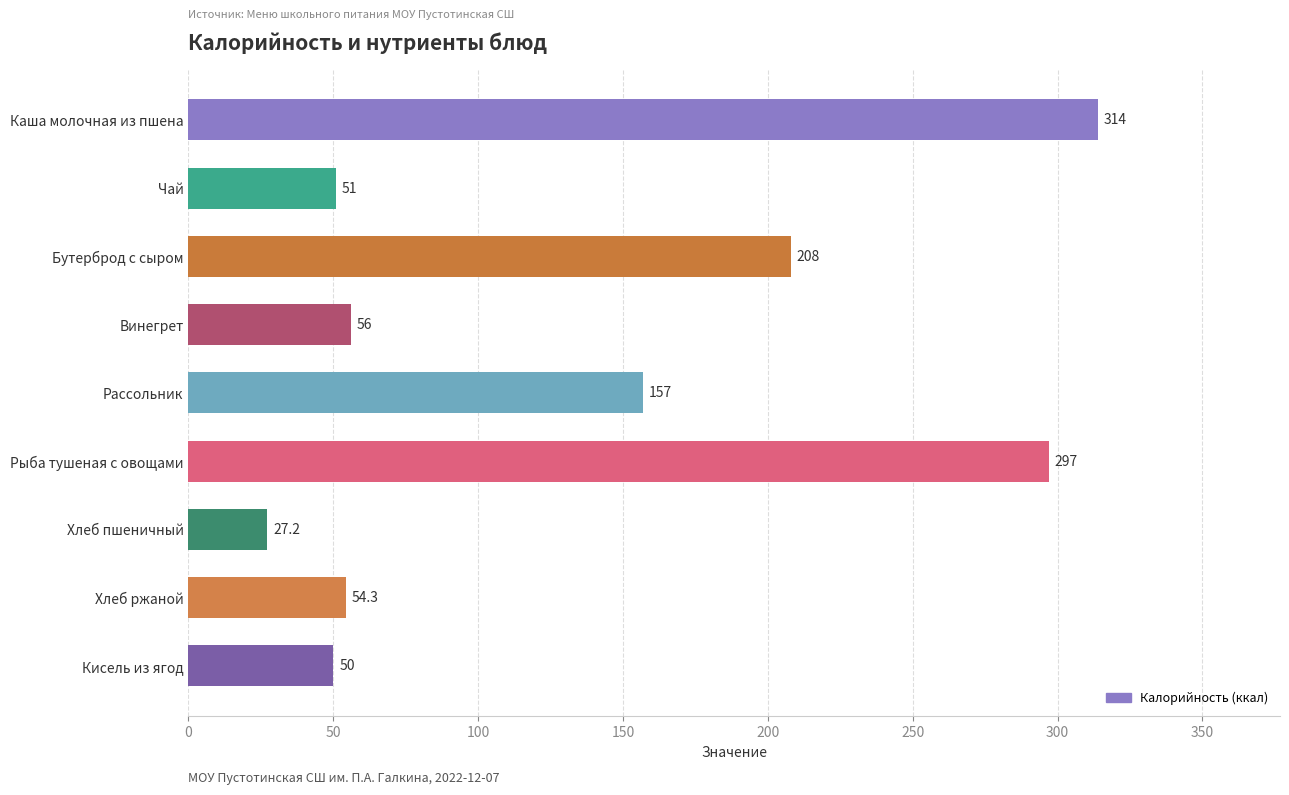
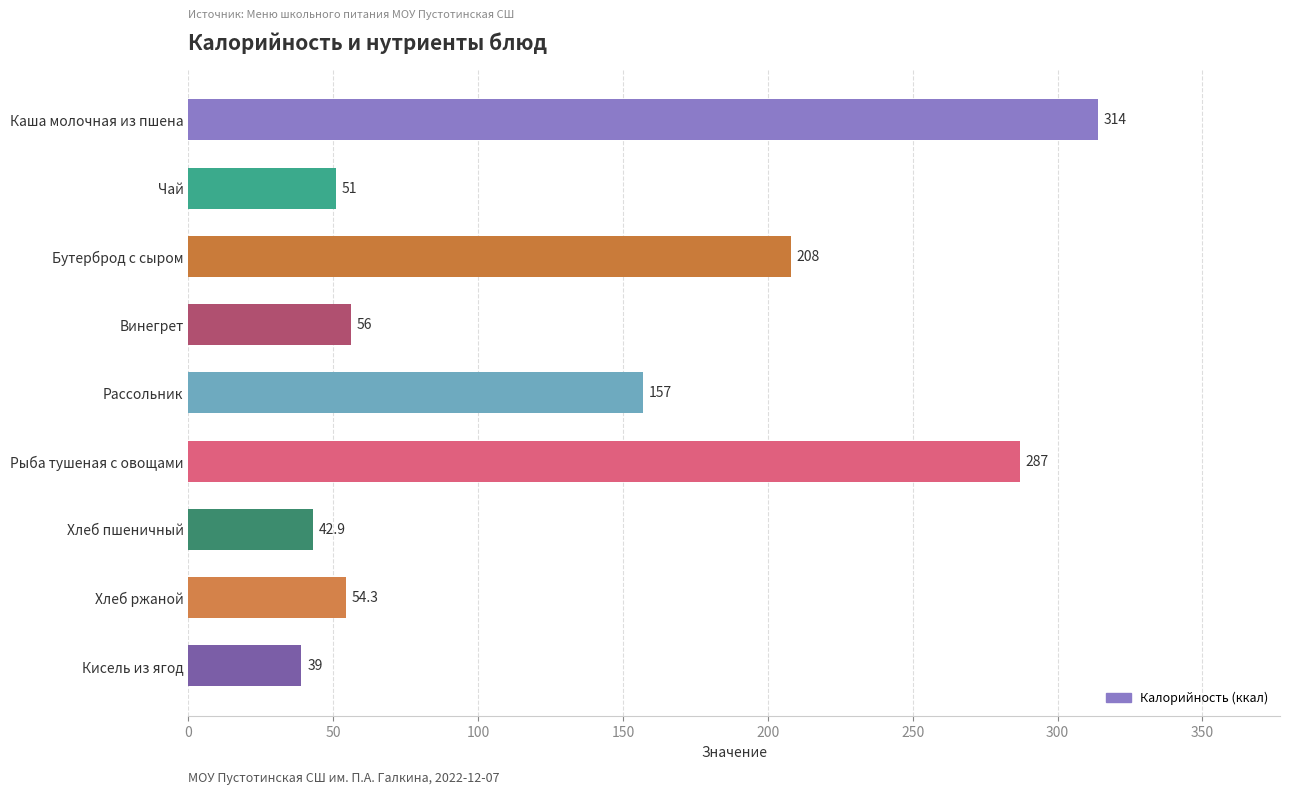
Рыба тушеная с овощами: 297 -> 287
Хлеб пшеничный: 27.2 -> 42.9
Кисель из ягод: 50 -> 39
